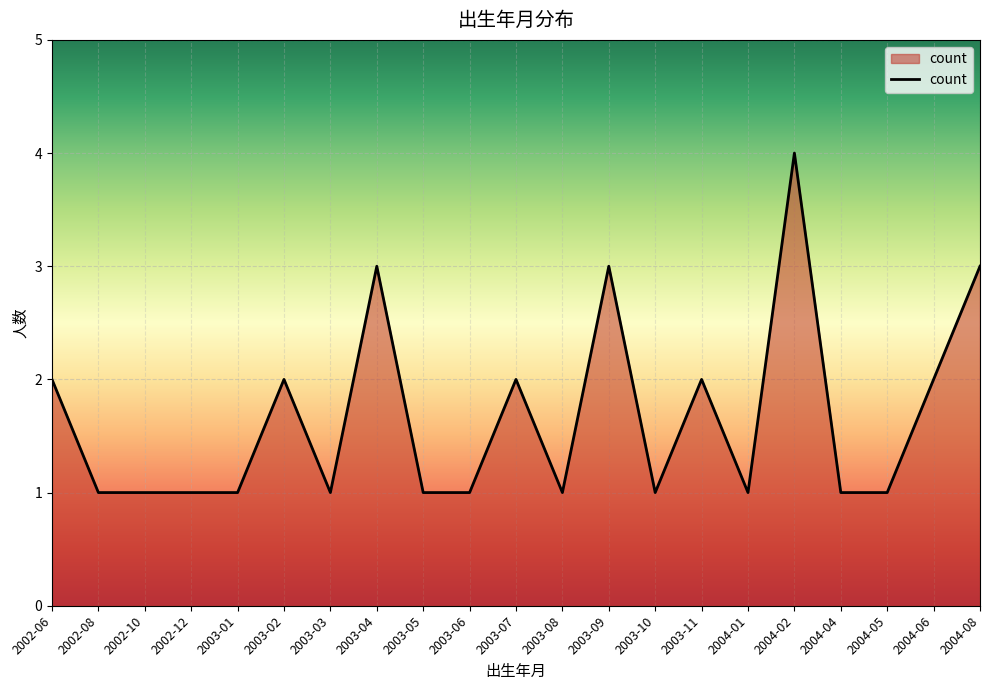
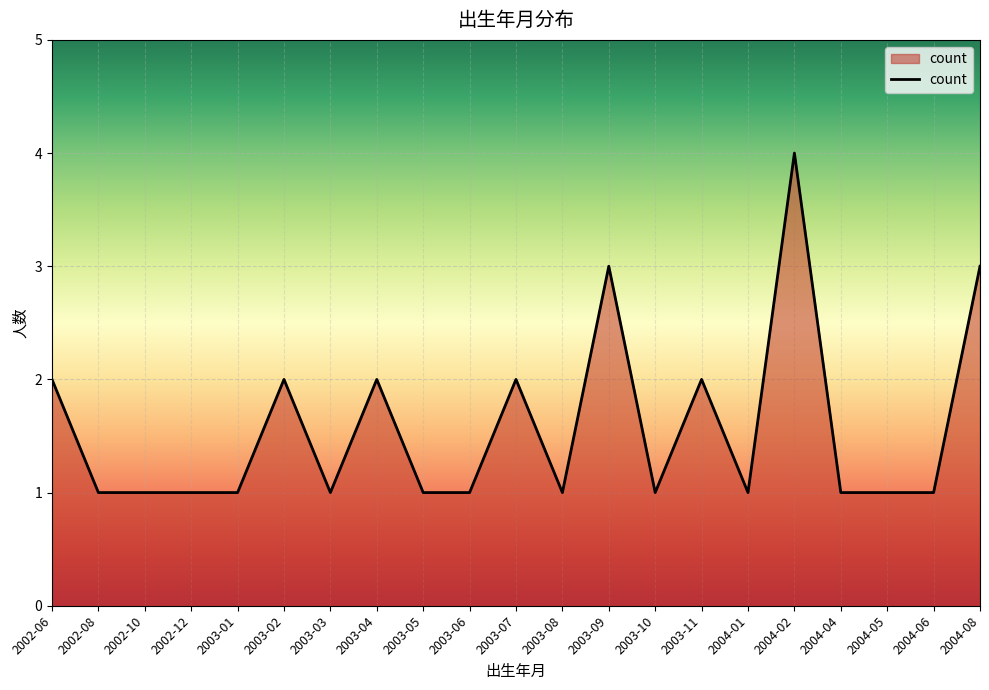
2003-04: 3 -> 2
2004-06: 2 -> 1
